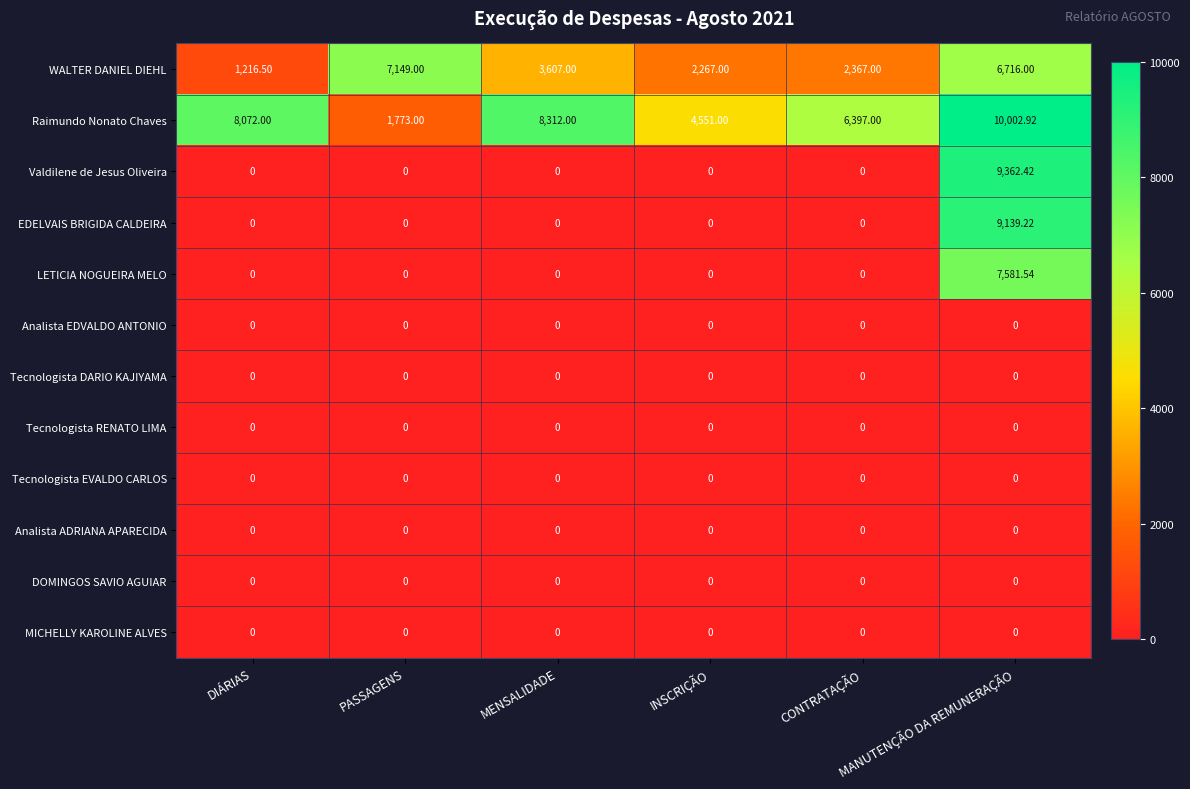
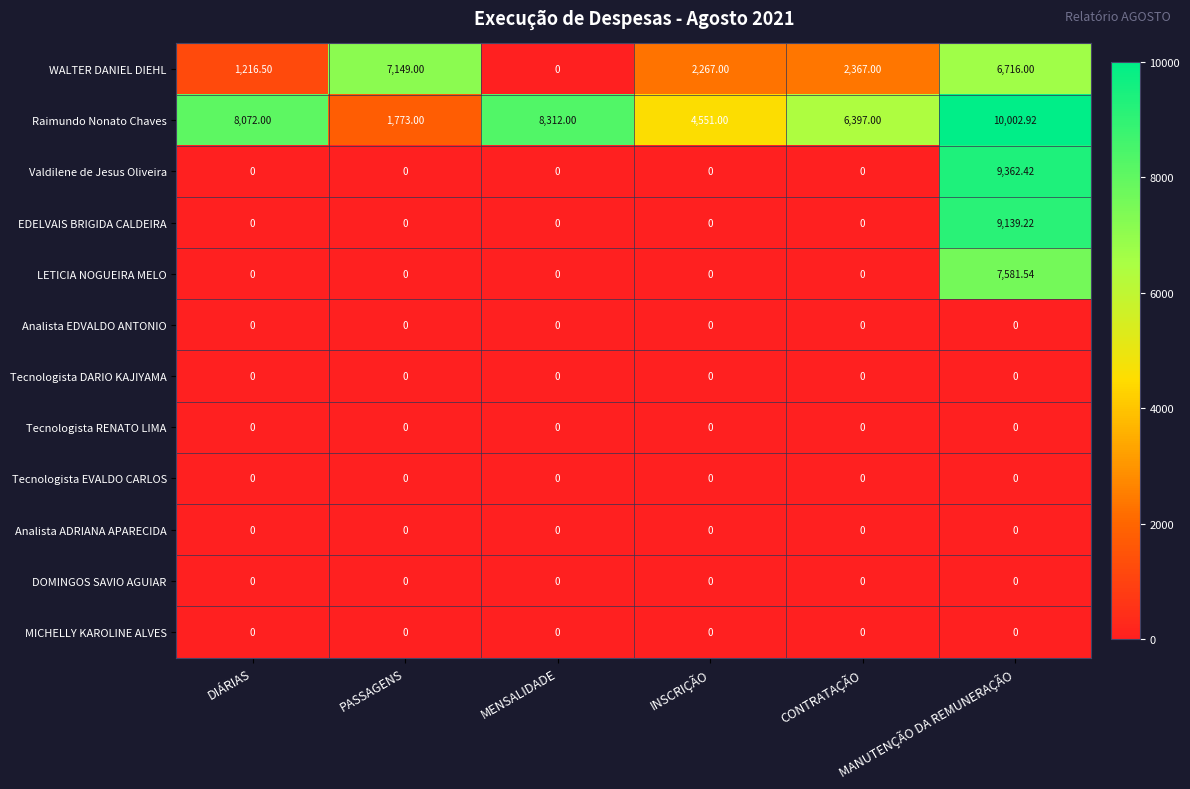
WALTER DANIEL DIEHL, MENSALIDADE: 3,607.00 -> 0
